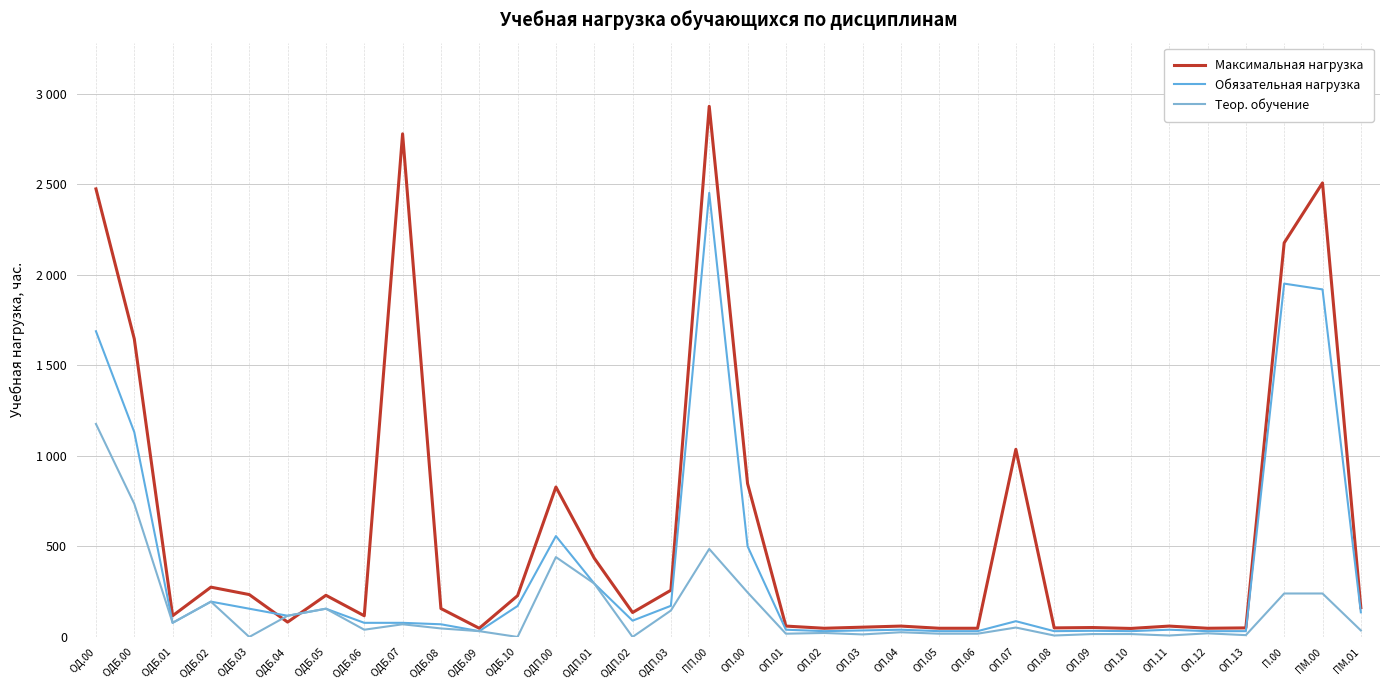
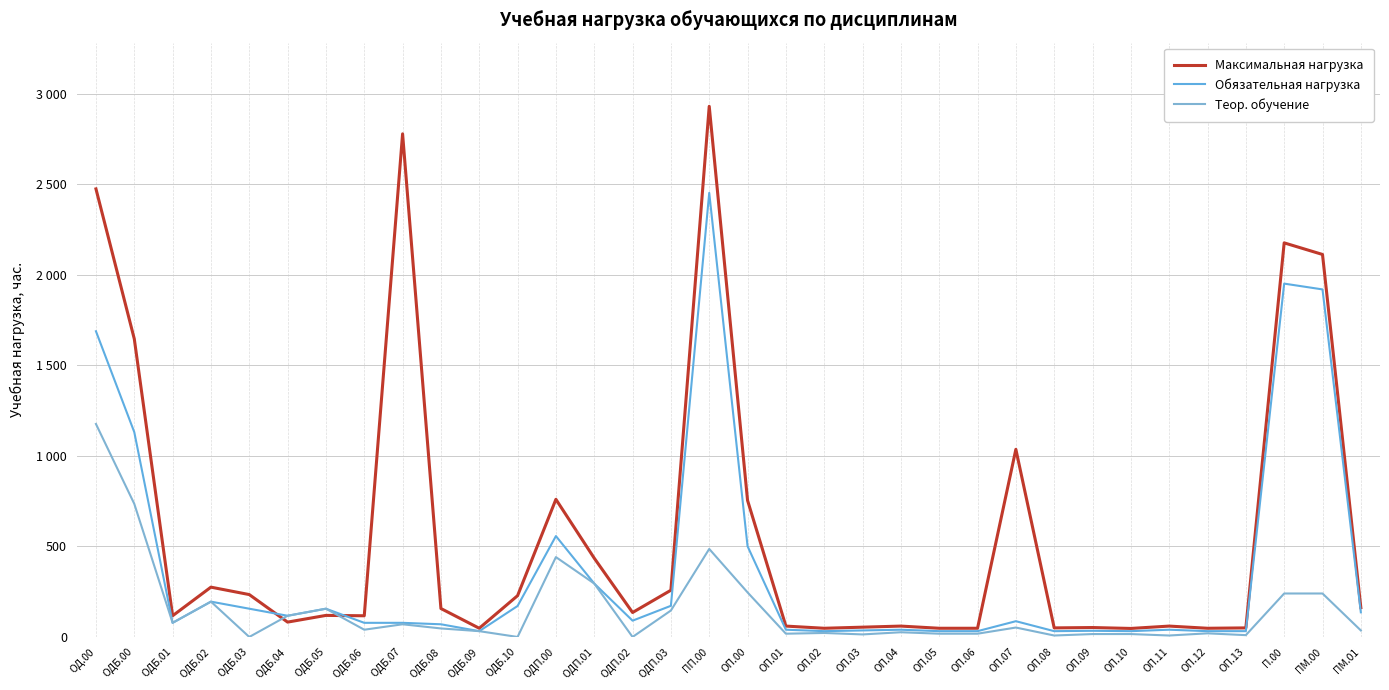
Максимальная нагрузка, ОДБ.05: 230 -> 120
Максимальная нагрузка, ОДП.00: 830 -> 760
Максимальная нагрузка, ОП.00: 850 -> 750
Максимальная нагрузка, ПМ.00: 2510 -> 2110
